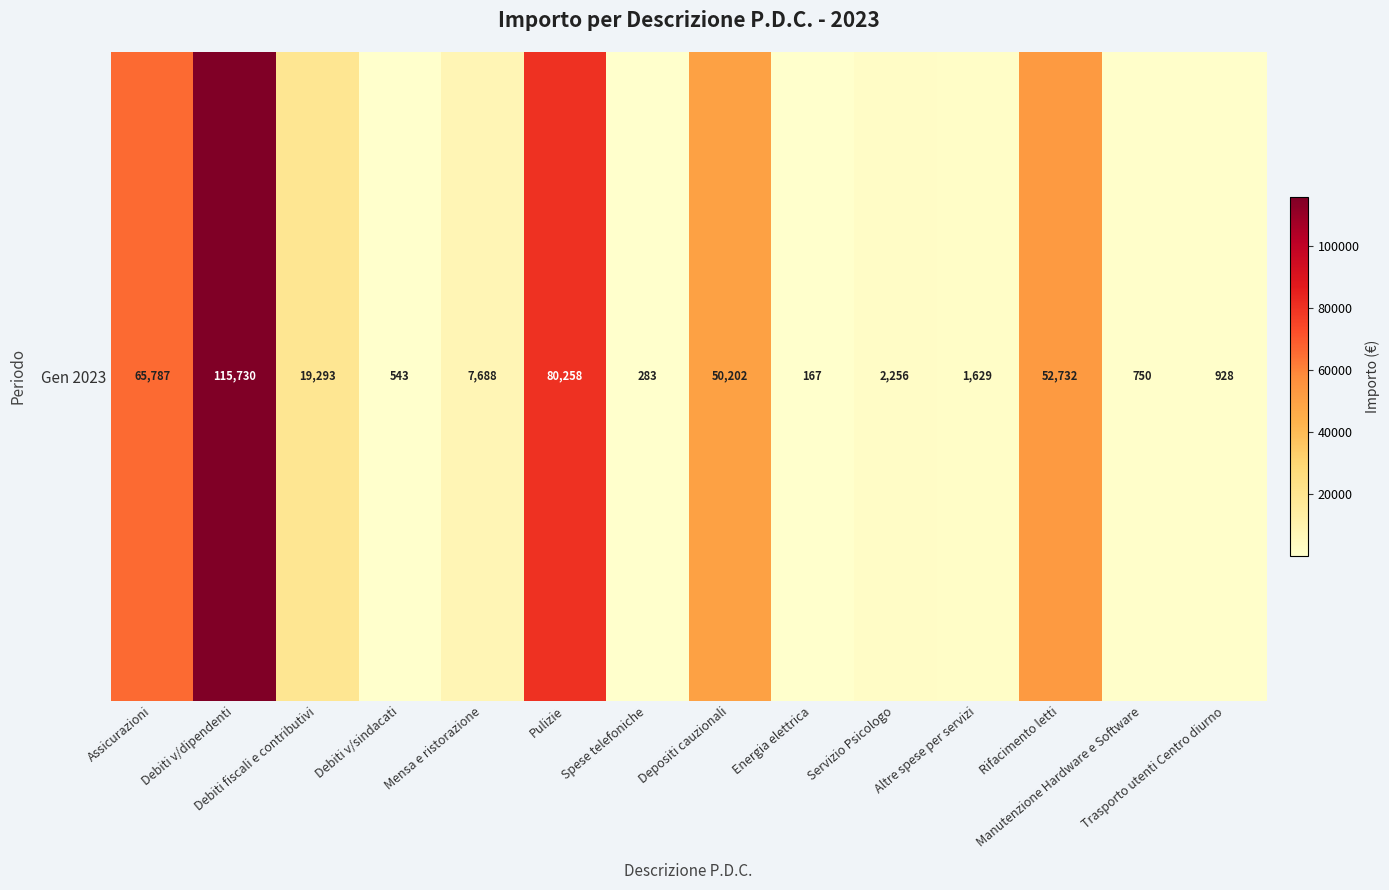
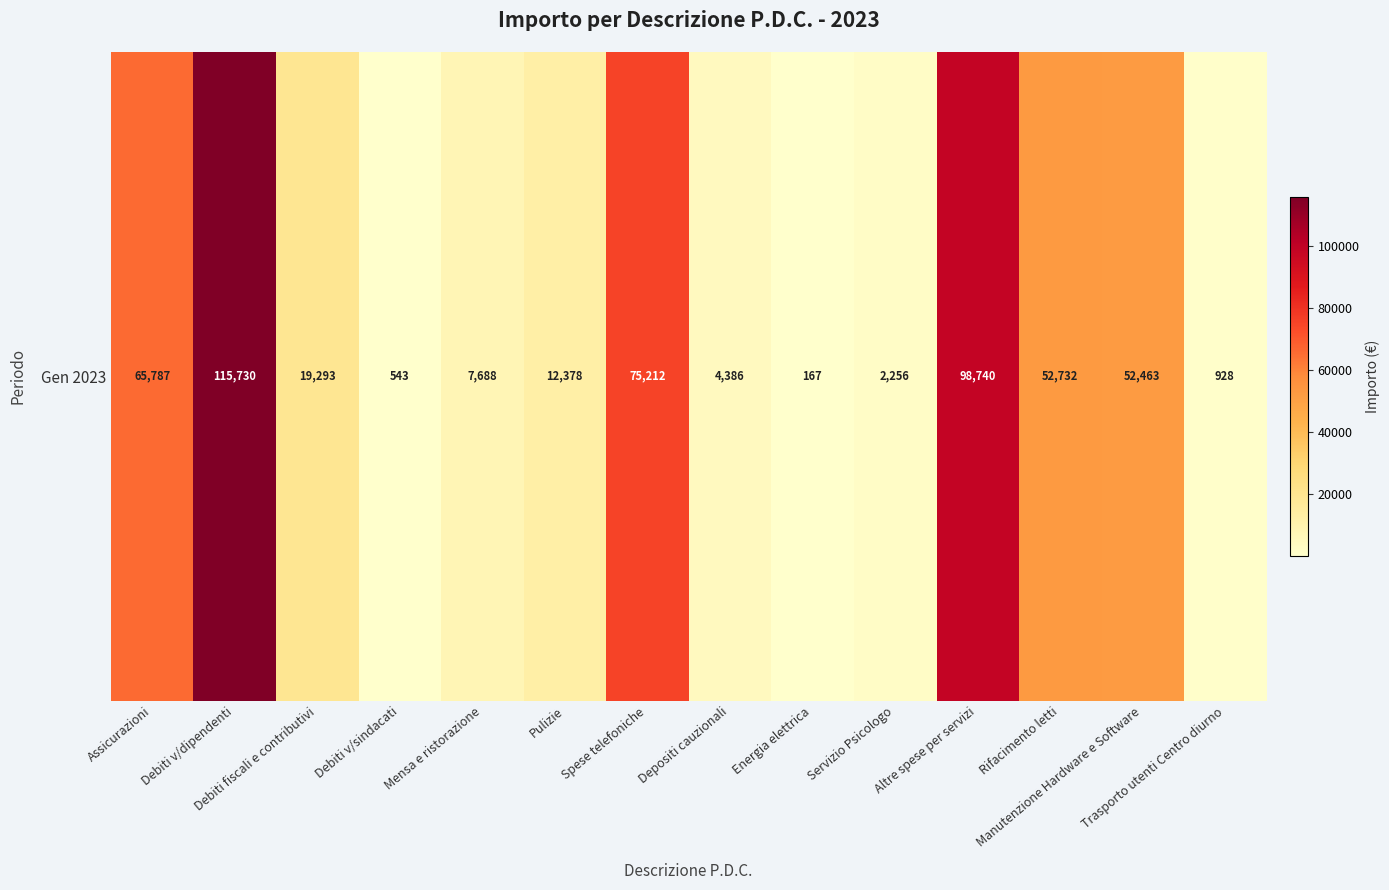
Gen 2023, Pulizie: 80,258 -> 12,378
Gen 2023, Spese telefoniche: 283 -> 75,212
Gen 2023, Depositi cauzionali: 50,202 -> 4,386
Gen 2023, Altre spese per servizi: 1,629 -> 98,740
Gen 2023, Manutenzione Hardware e Software: 750 -> 52,463
